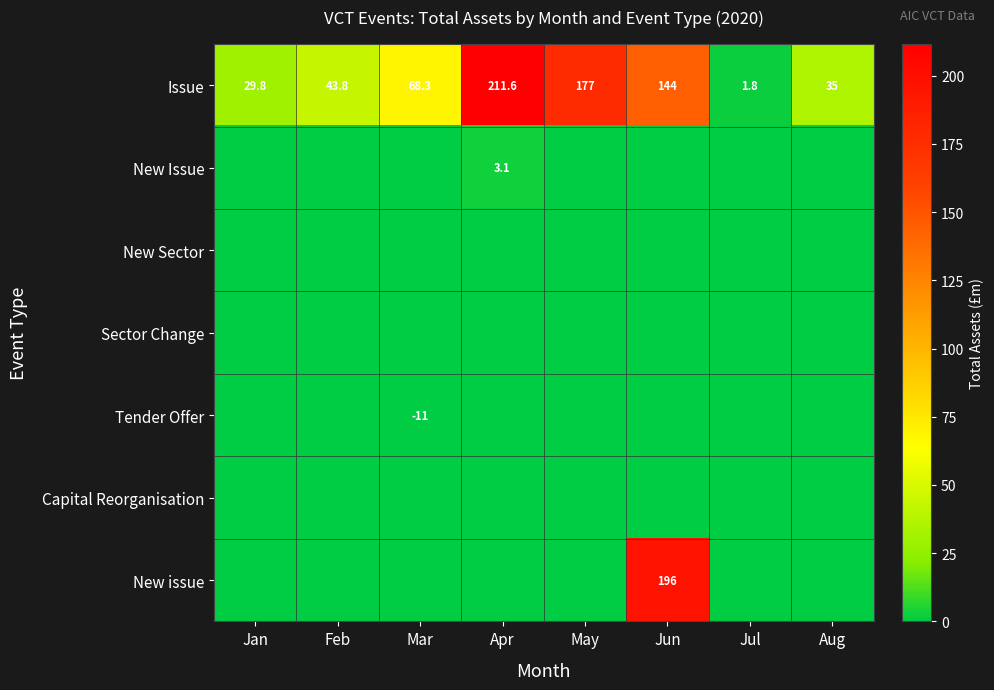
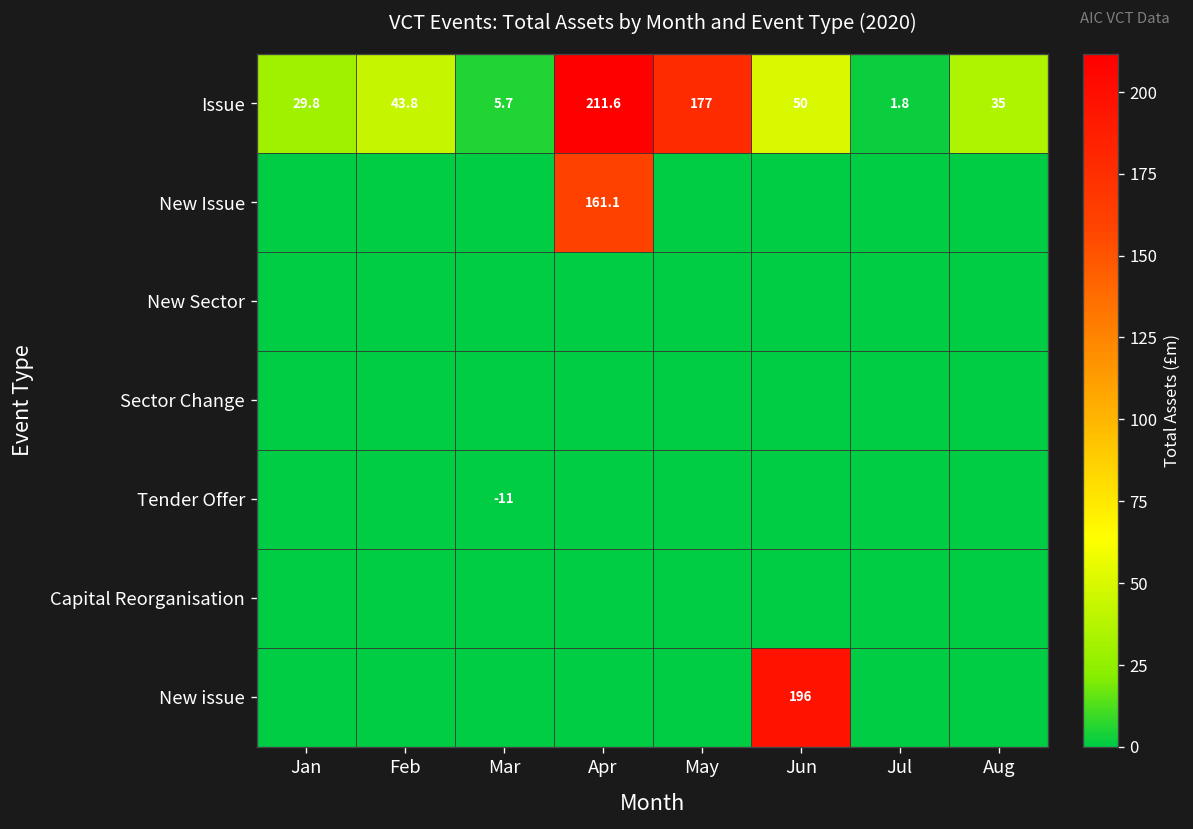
Issue, Mar: 68.3 -> 5.7
Issue, Jun: 144 -> 50
New Issue, Apr: 3.1 -> 161.1
